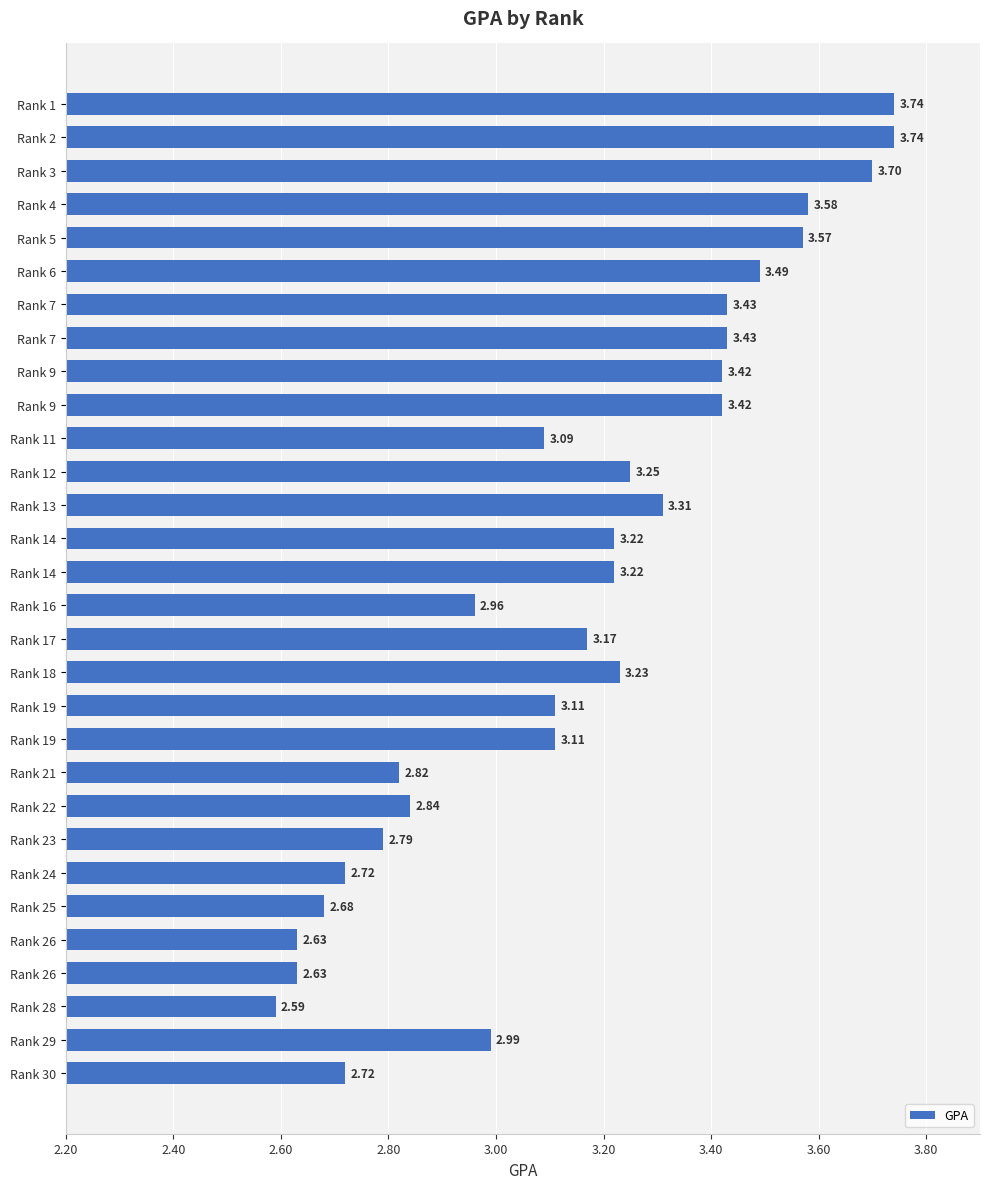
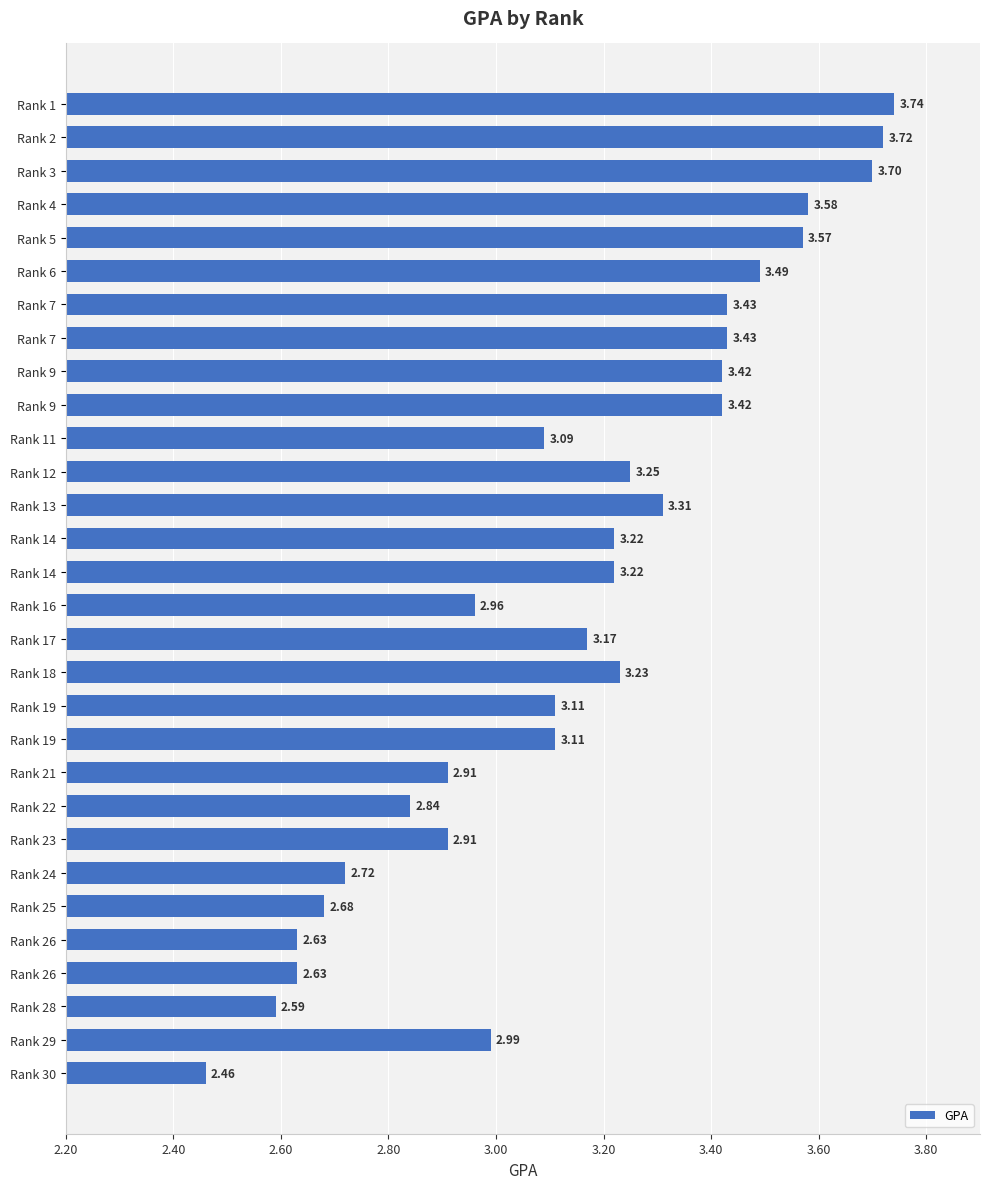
Rank 2: 3.74 -> 3.72
Rank 21: 2.82 -> 2.91
Rank 23: 2.79 -> 2.91
Rank 30: 2.72 -> 2.46
